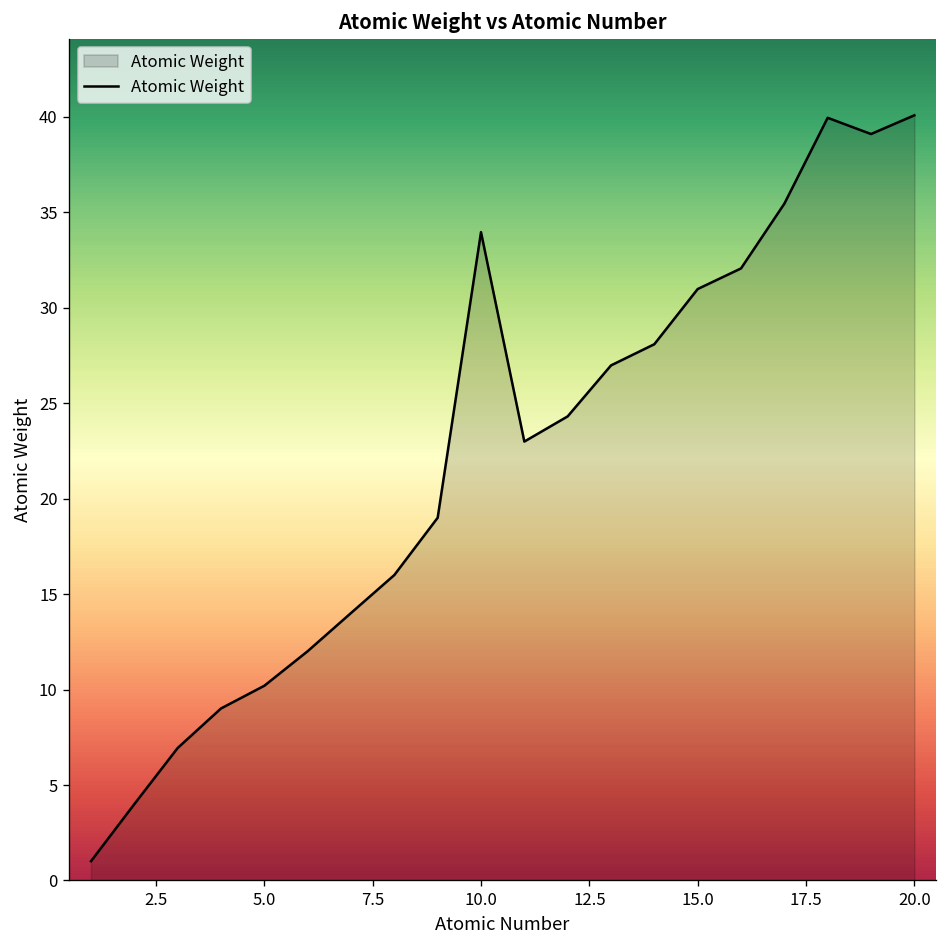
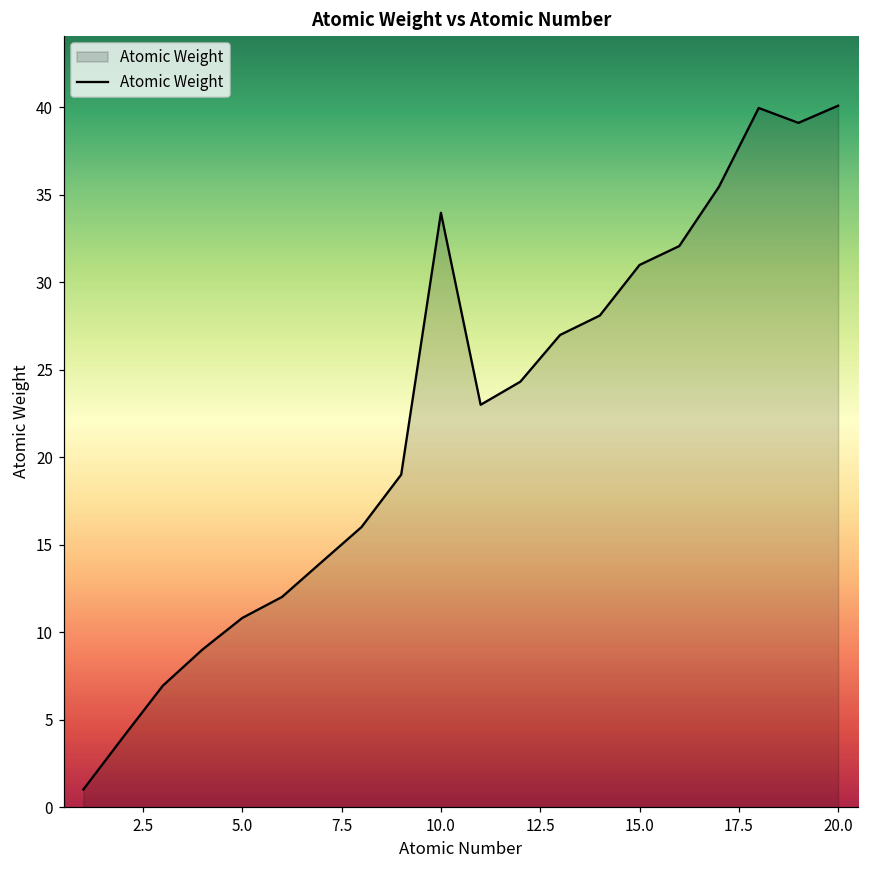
5.0: 10.2 -> 10.8
